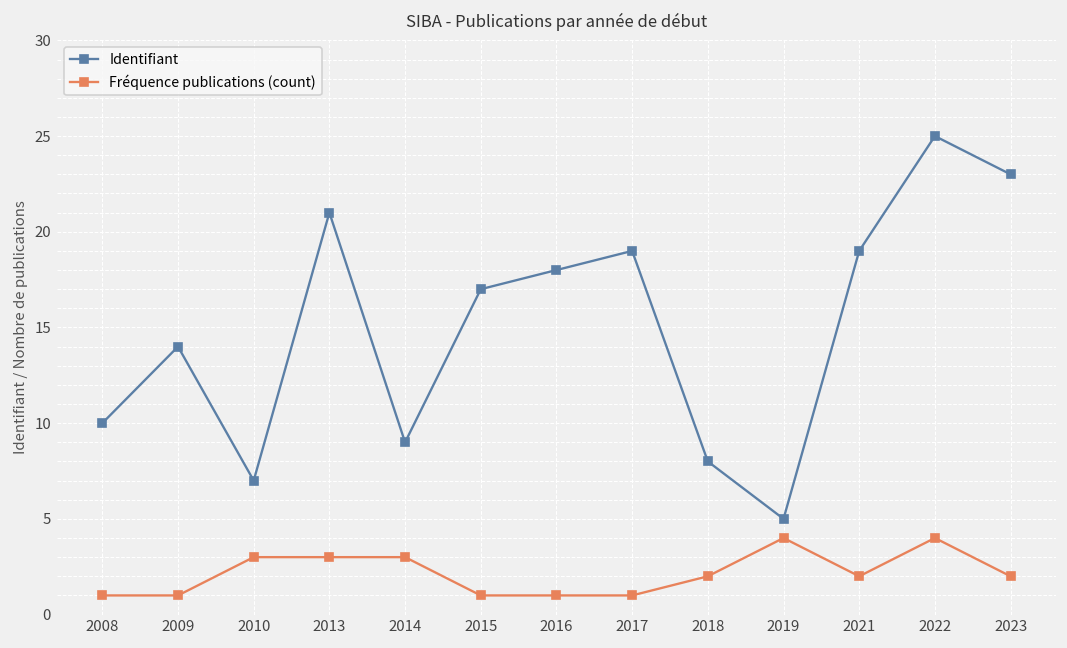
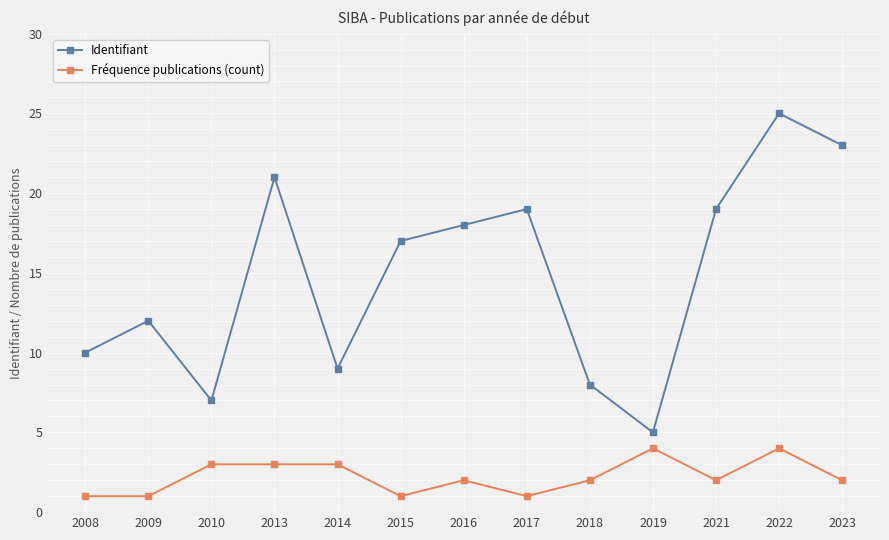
Identifiant, 2009: 14 -> 12
Fréquence publications (count), 2016: 1 -> 2
